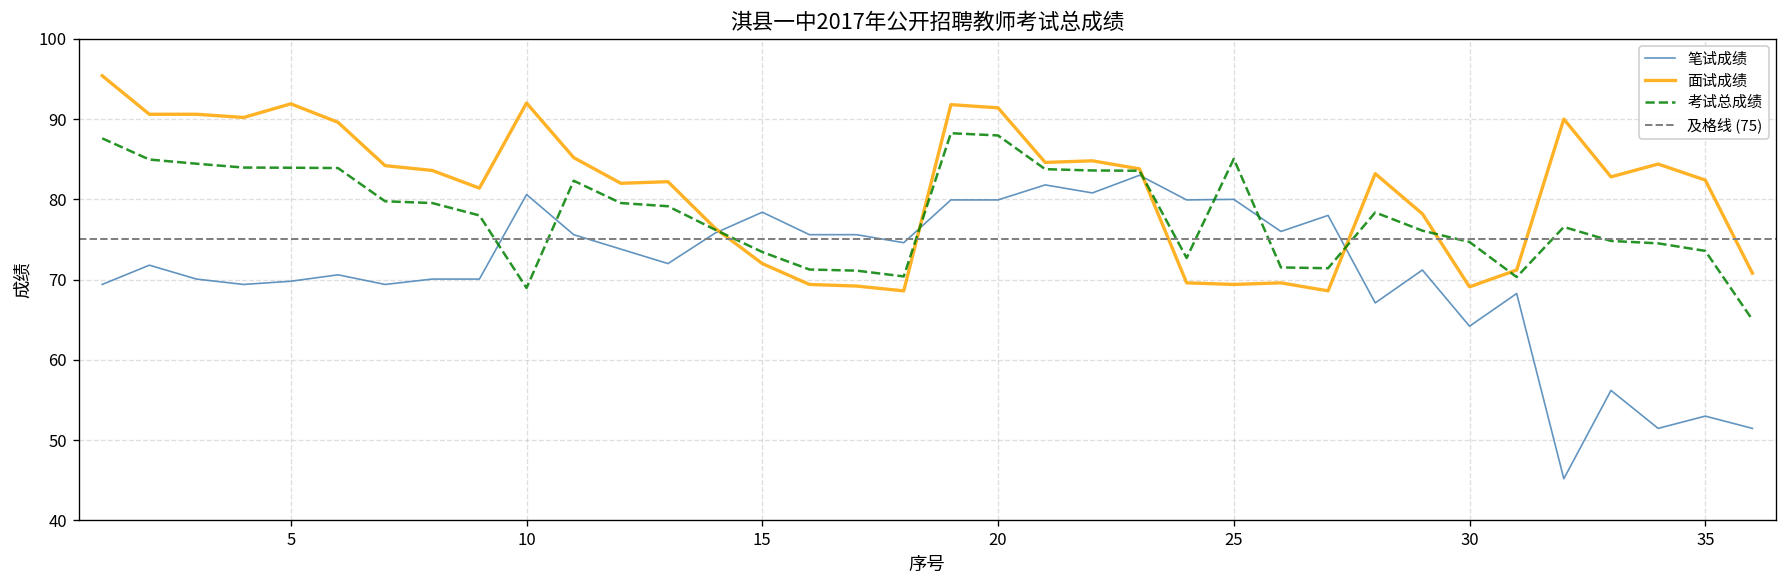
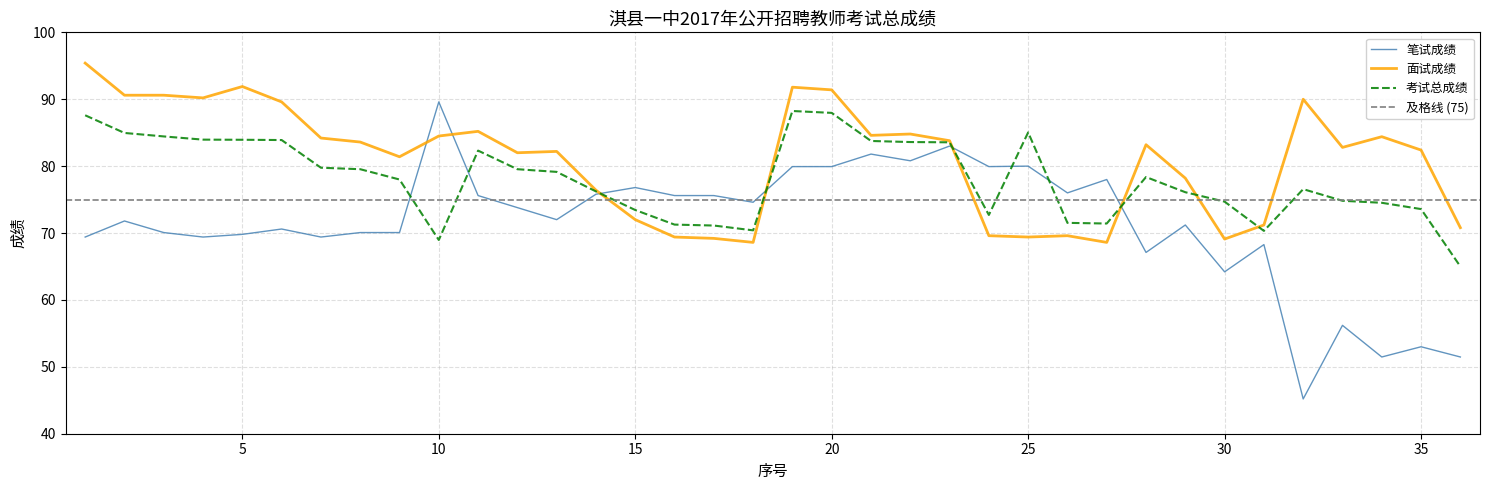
笔试成绩, 10: 81 -> 90
面试成绩, 10: 92 -> 85
笔试成绩, 15: 78 -> 77
